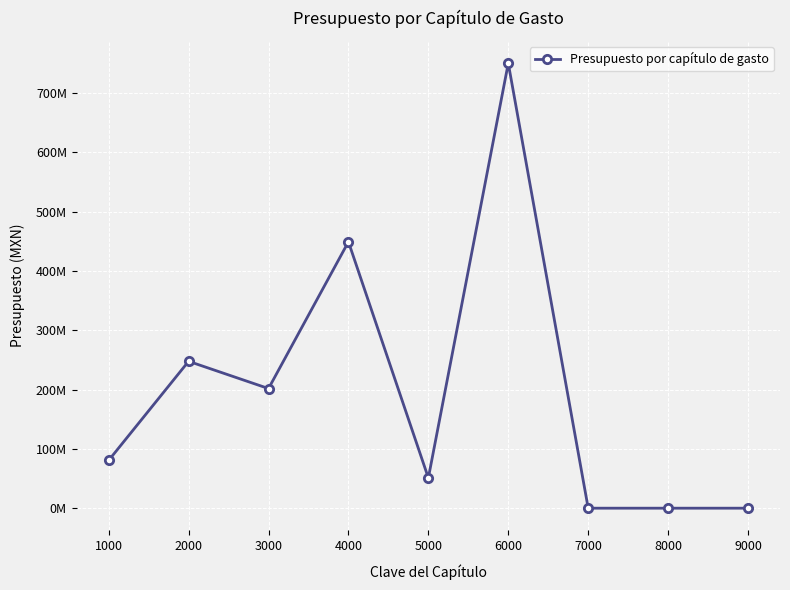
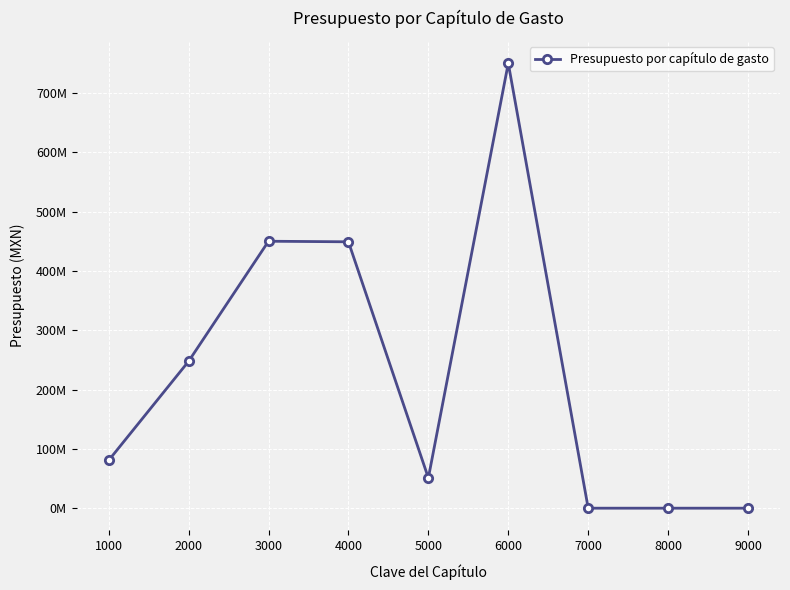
3000: 200000000 -> 450000000
